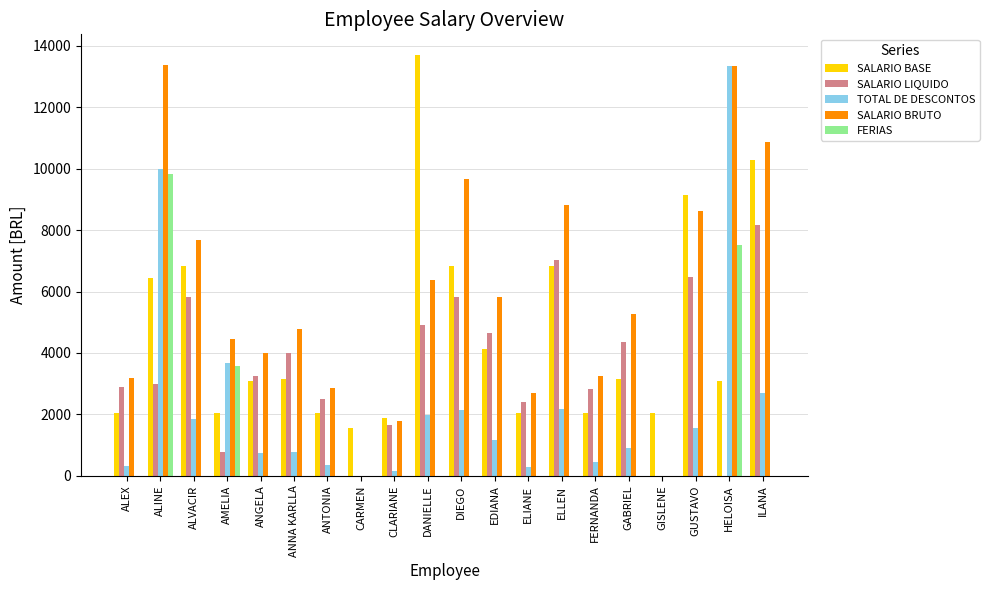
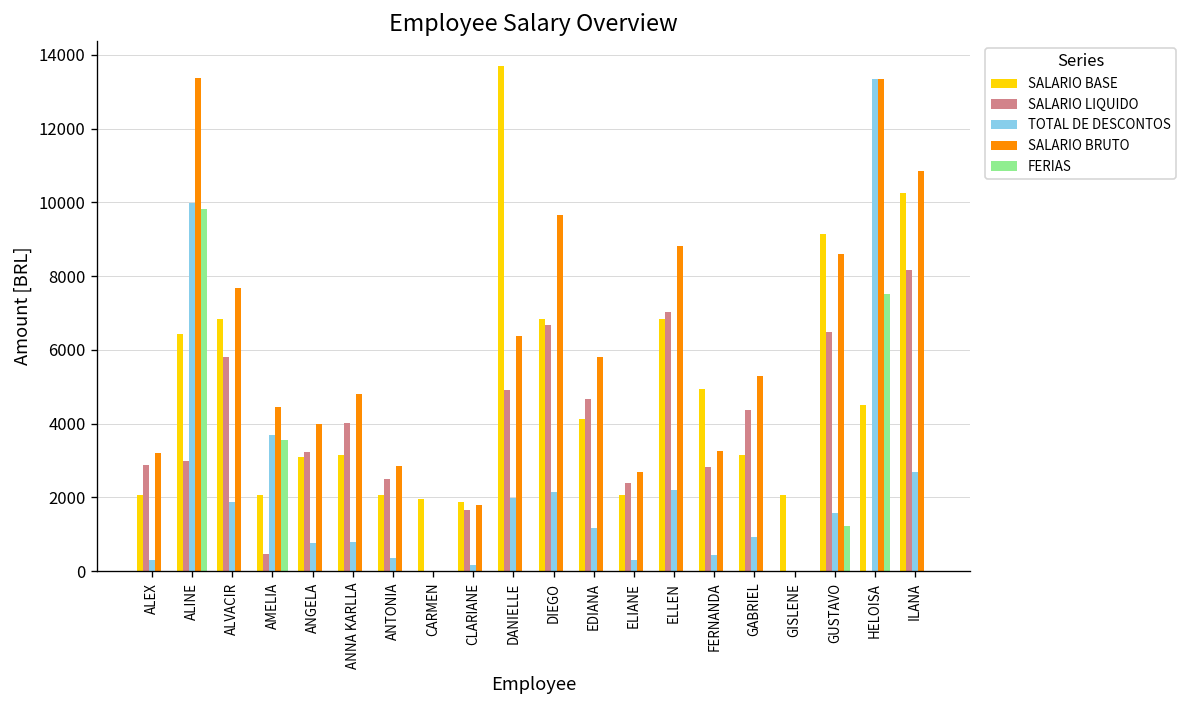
SALARIO LIQUIDO, AMELIA: 800 -> 500
SALARIO BASE, CARMEN: 1600 -> 1900
SALARIO LIQUIDO, DIEGO: 5800 -> 6700
SALARIO BASE, FERNANDA: 2100 -> 4900
FERIAS, GUSTAVO: 0 -> 1200
SALARIO BASE, HELOISA: 3100 -> 4500
